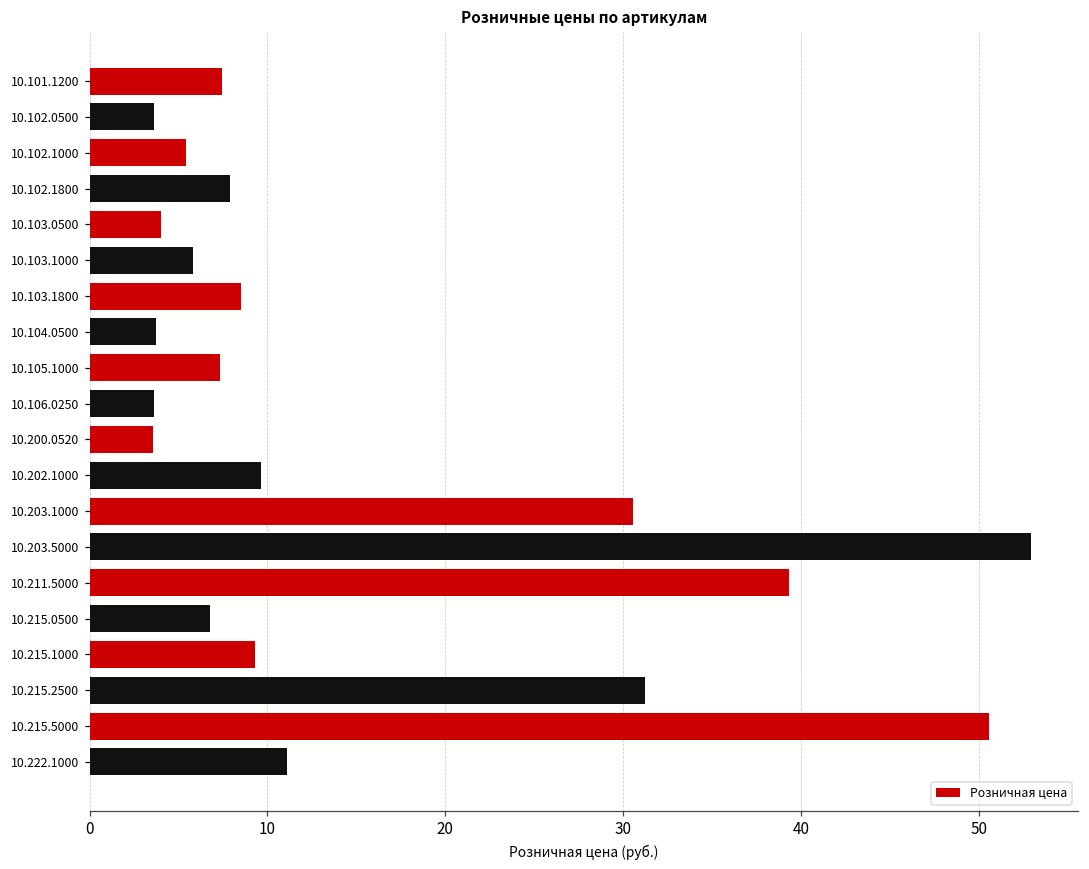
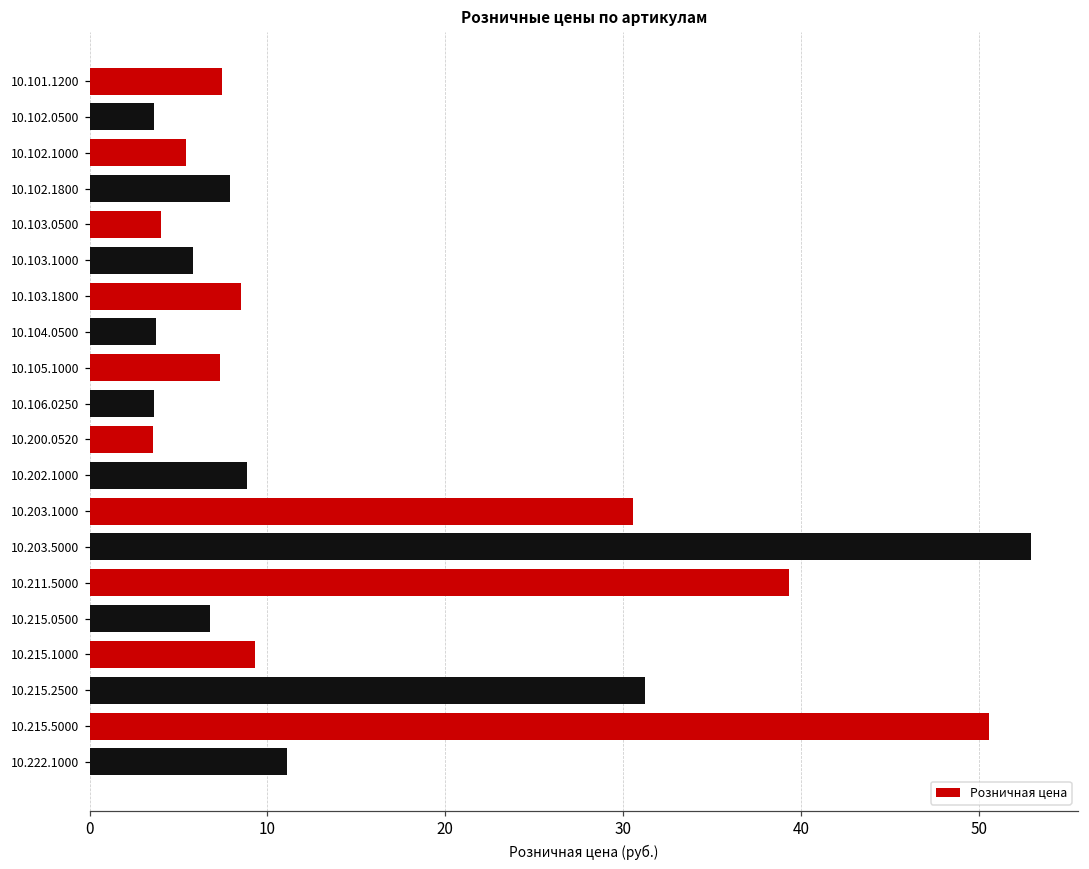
10.202.1000: 9.6 -> 8.8
